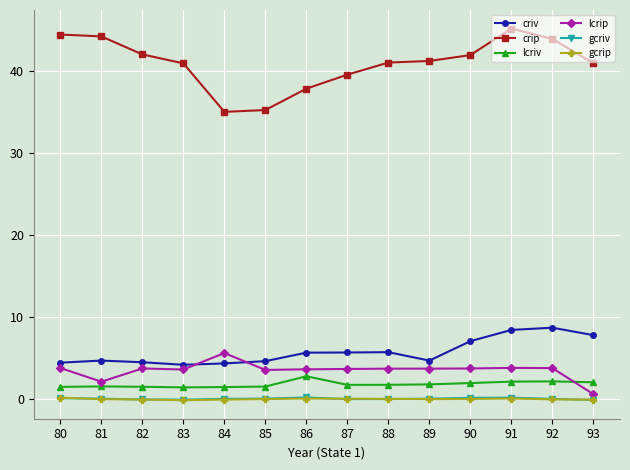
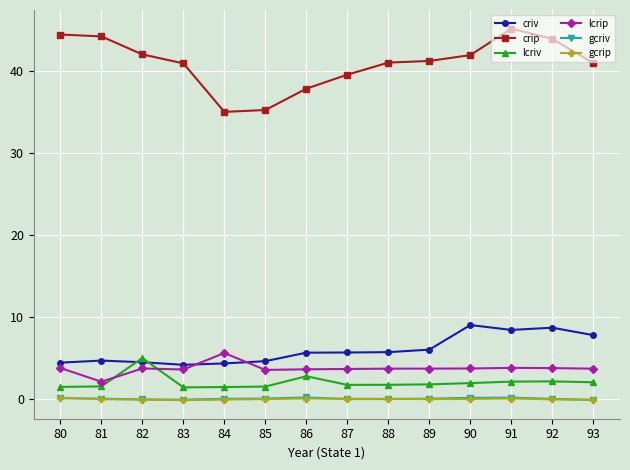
lcriv, 82: 2 -> 5
criv, 89: 5 -> 6
criv, 90: 7 -> 9
lcrip, 93: 1 -> 4
